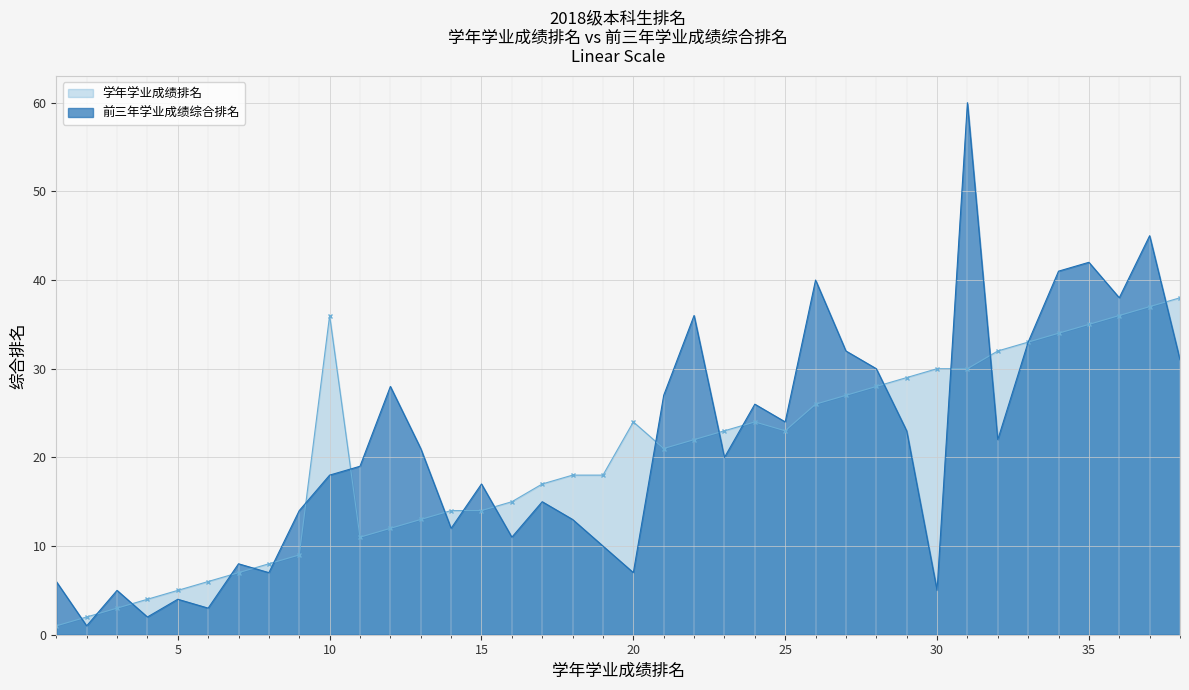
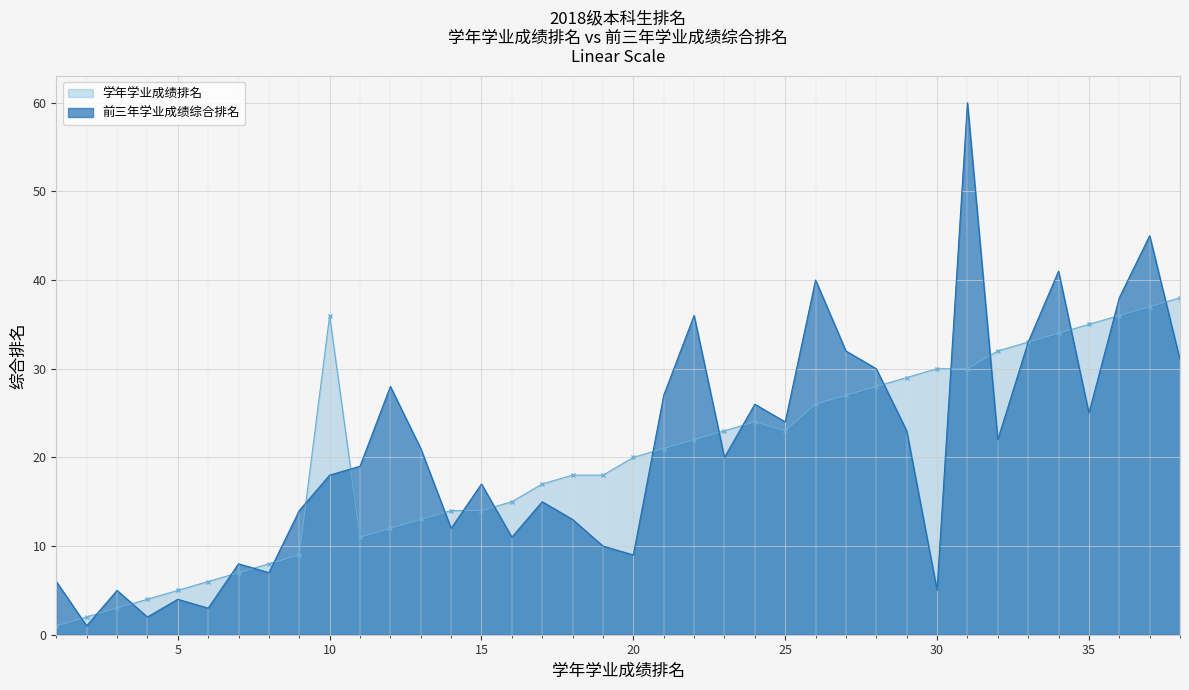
学年学业成绩排名, 20: 24 -> 20
前三年学业成绩综合排名, 20: 7 -> 9
前三年学业成绩综合排名, 35: 42 -> 25
